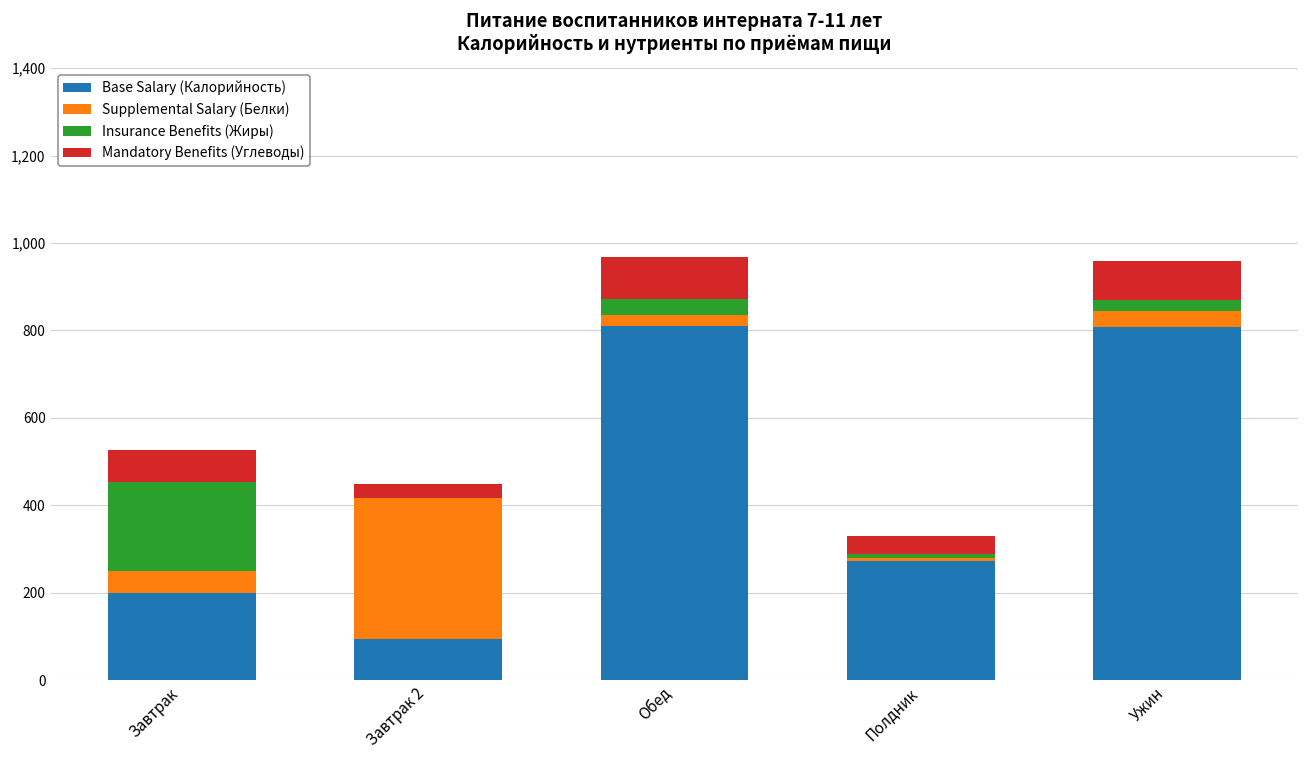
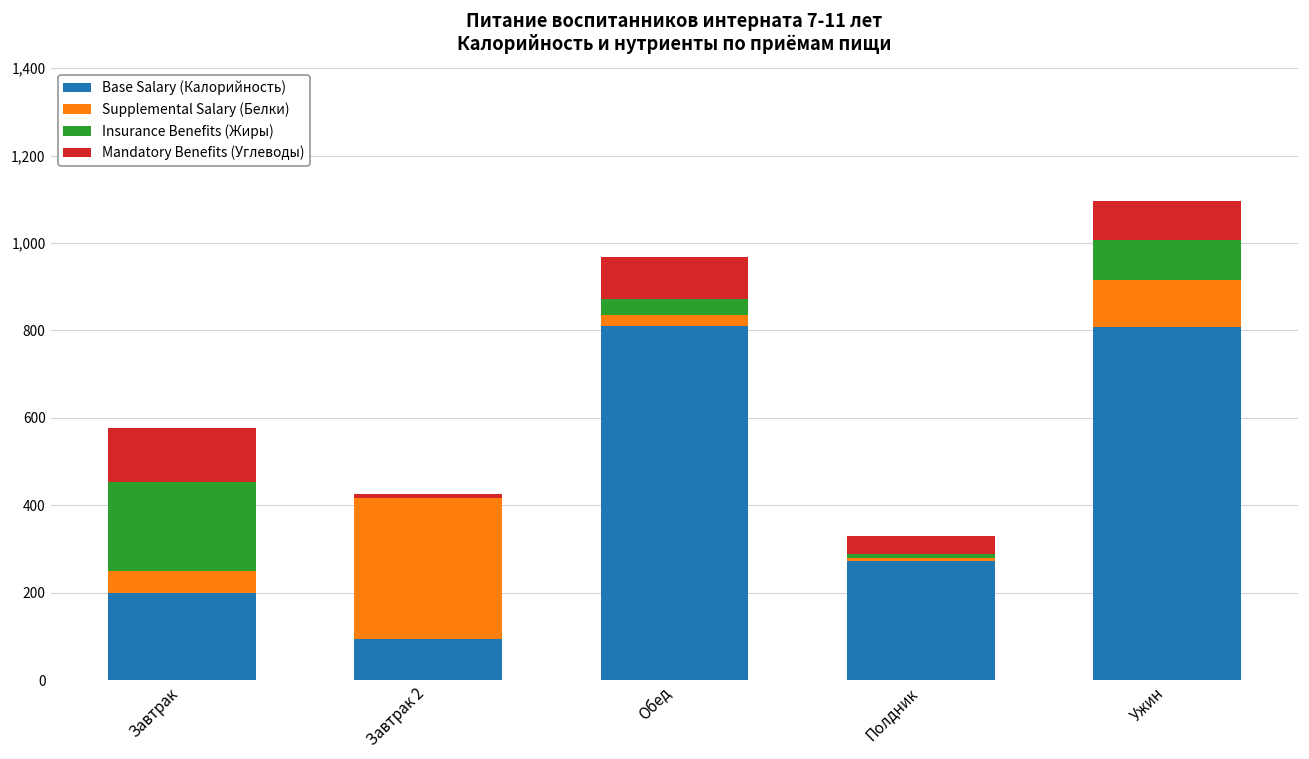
Mandatory Benefits (Углеводы), Завтрак: 80 -> 130
Mandatory Benefits (Углеводы), Завтрак 2: 30 -> 10
Supplemental Salary (Белки), Ужин: 40 -> 110
Insurance Benefits (Жиры), Ужин: 20 -> 90
